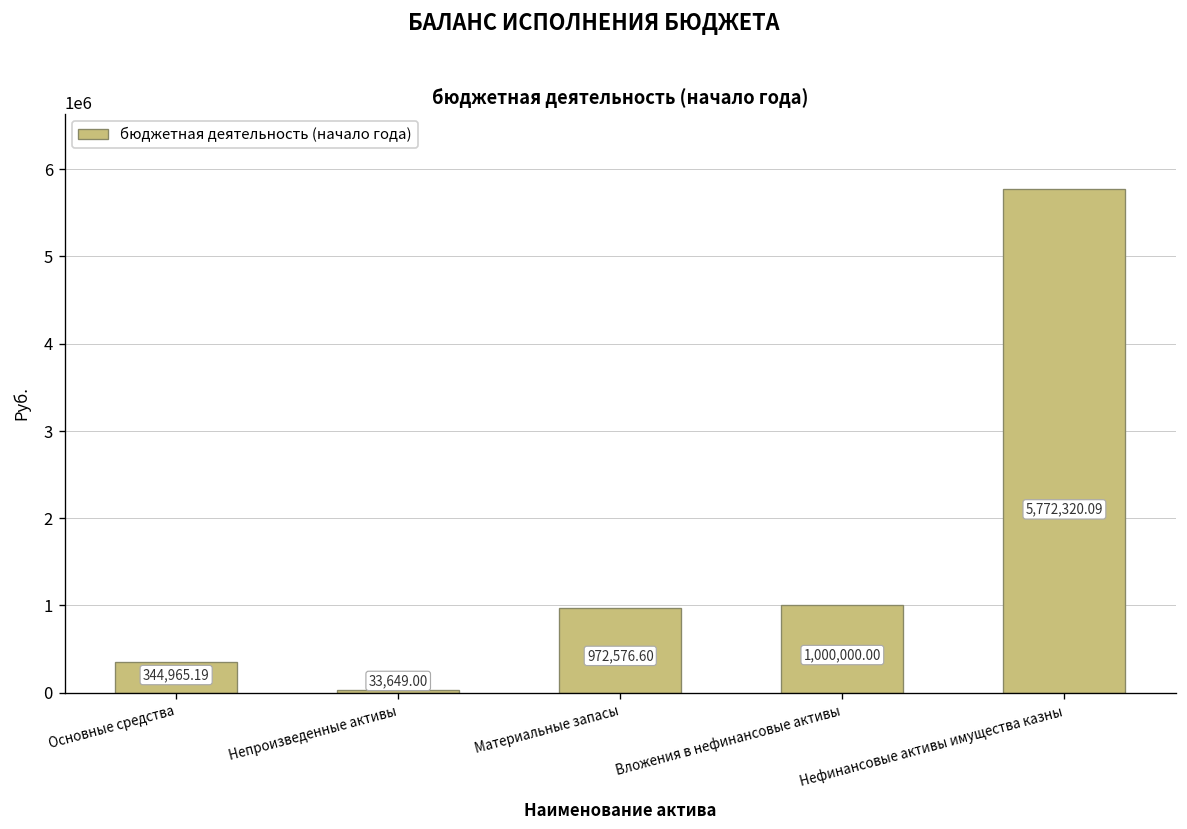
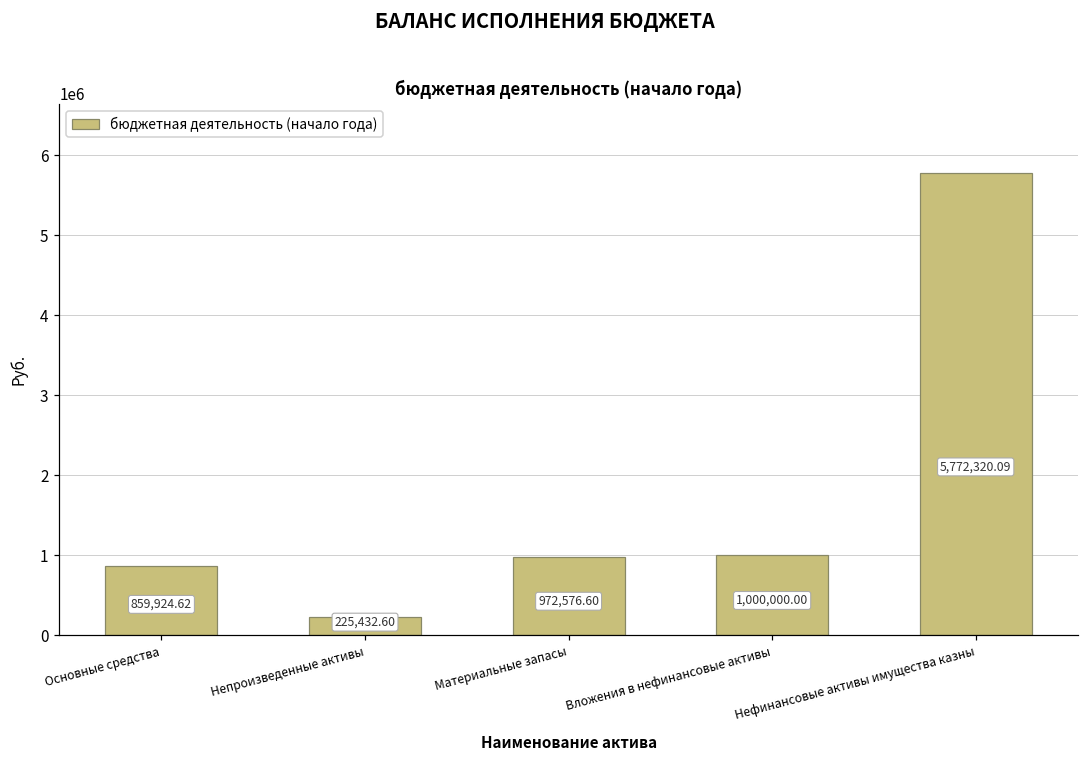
Основные средства: 344,965.19 -> 859,924.62
Непроизведенные активы: 33,649.00 -> 225,432.60
